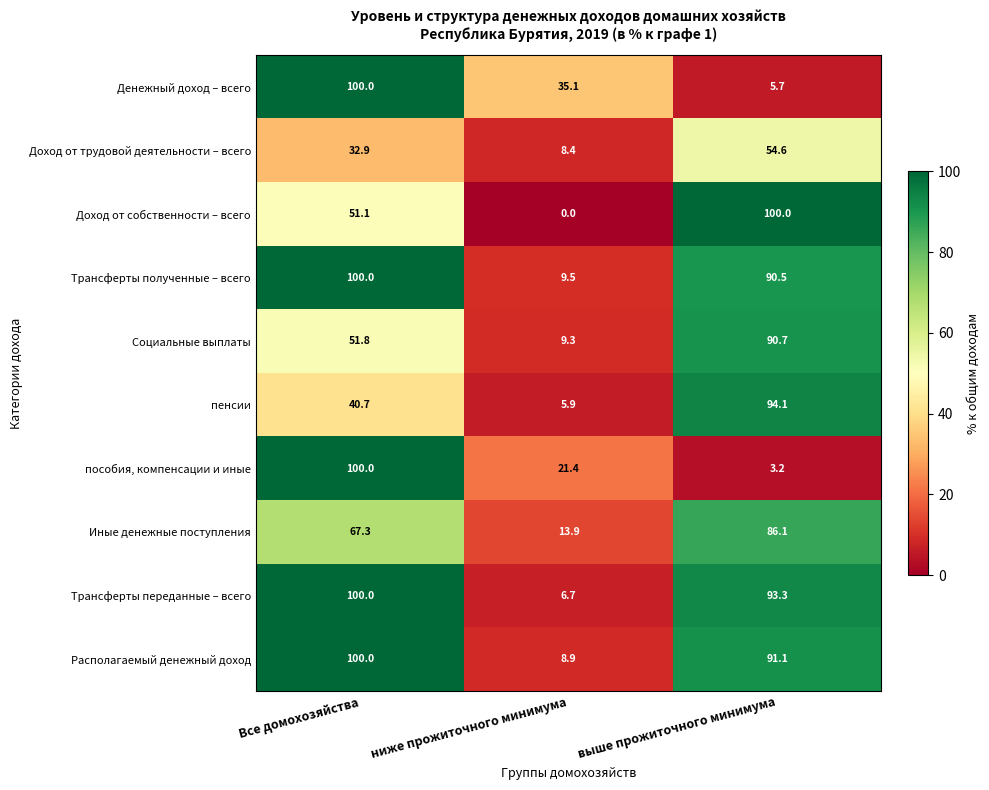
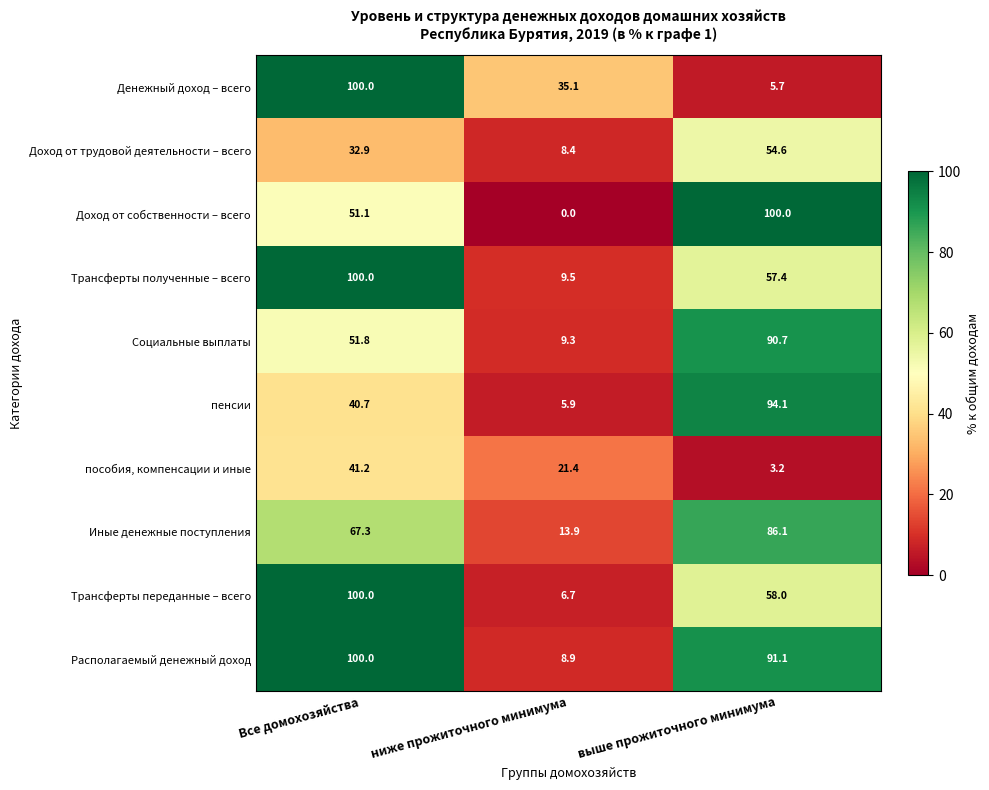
Трансферты полученные – всего, выше прожиточного минимума: 90.5 -> 57.4
пособия, компенсации и иные, Все домохозяйства: 100.0 -> 41.2
Трансферты переданные – всего, выше прожиточного минимума: 93.3 -> 58.0
